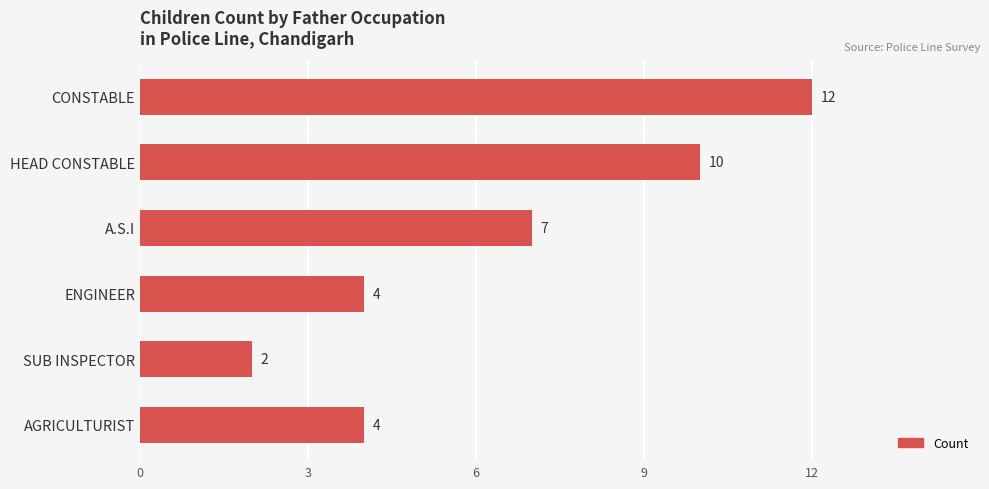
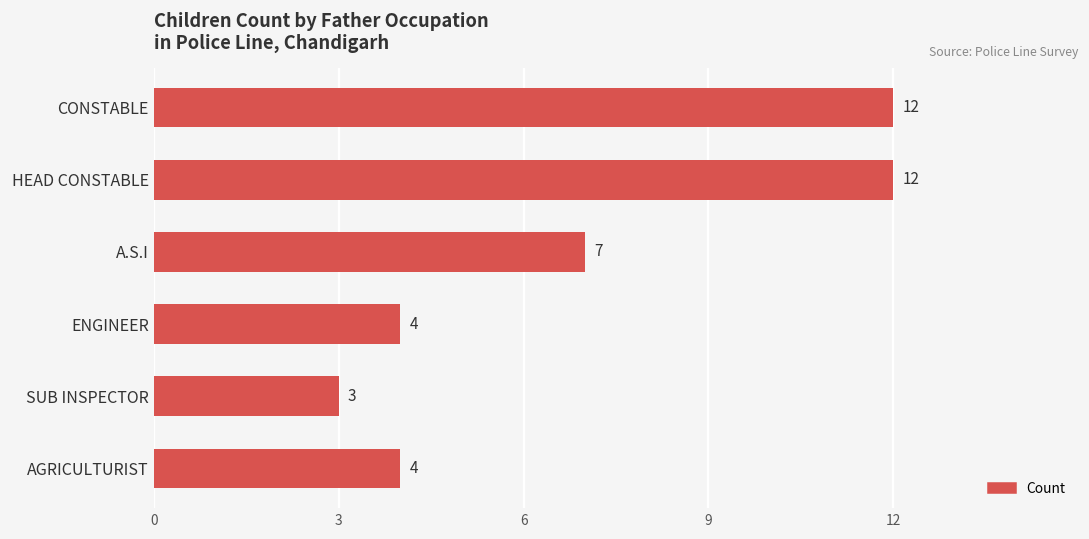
HEAD CONSTABLE: 10 -> 12
SUB INSPECTOR: 2 -> 3
